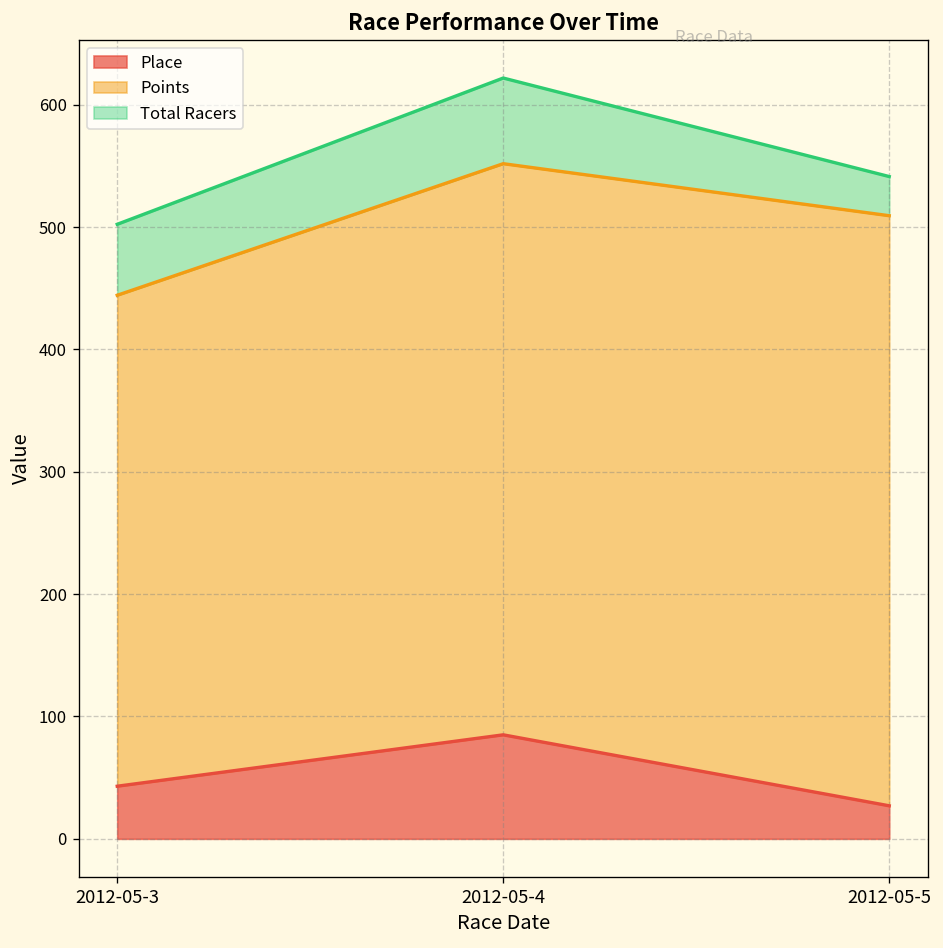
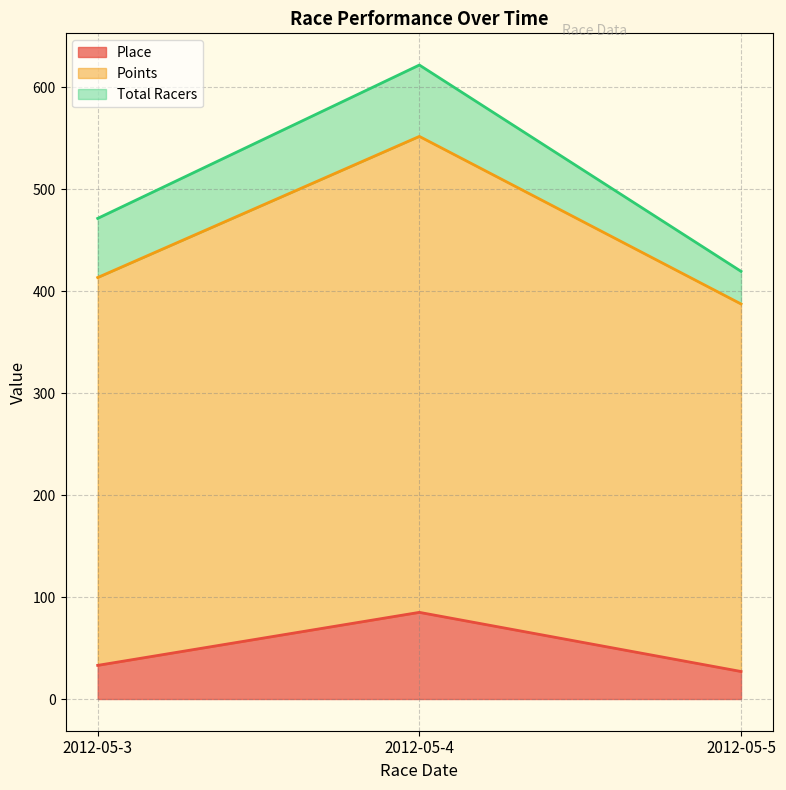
Place, 2012-05-3: 43 -> 33
Points, 2012-05-3: 401 -> 380
Points, 2012-05-5: 482 -> 360
